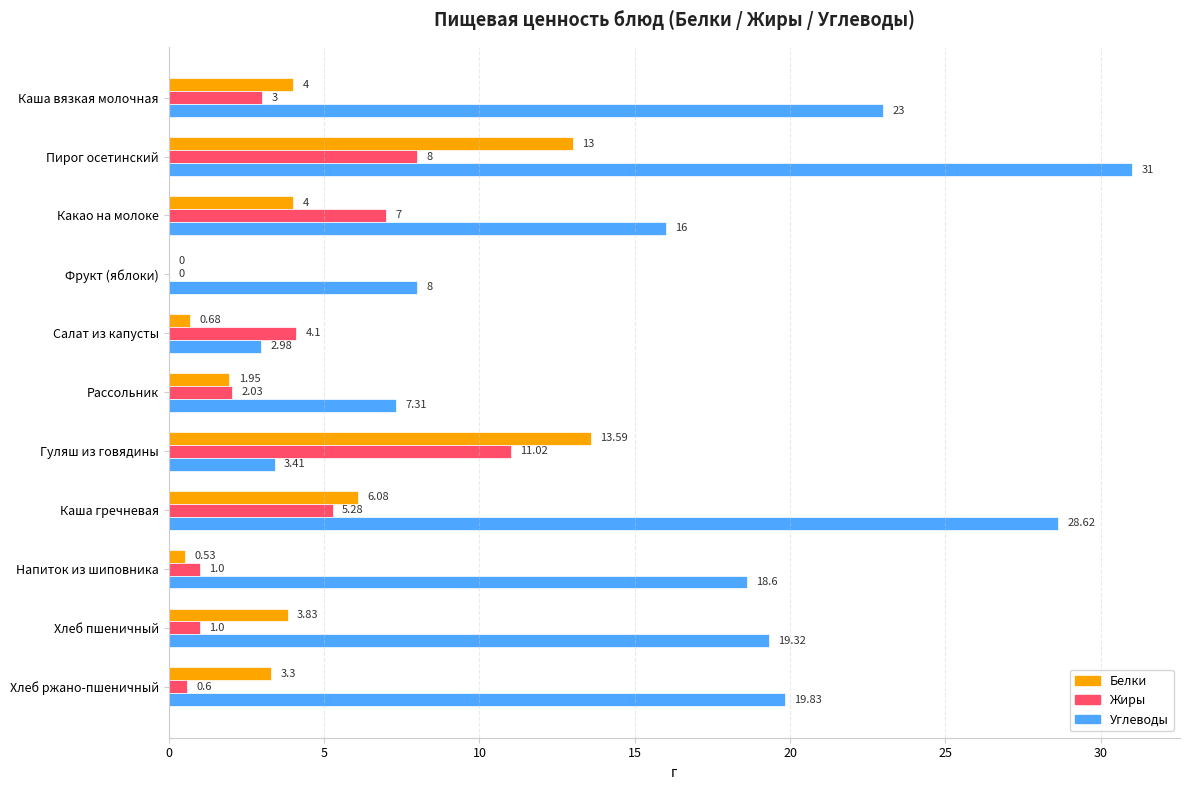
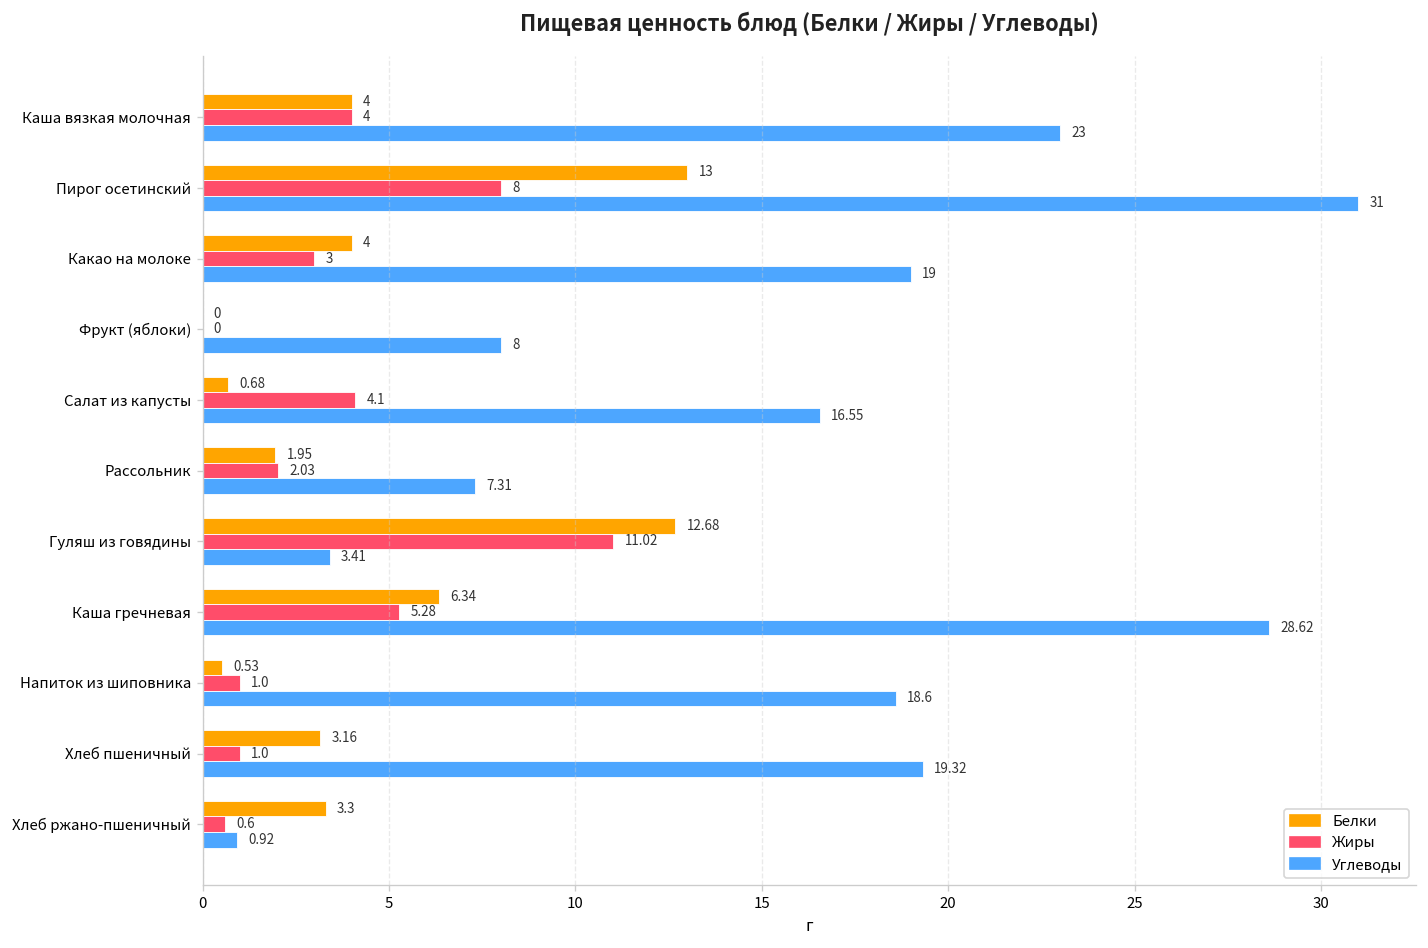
Жиры, Каша вязкая молочная: 3 -> 4
Жиры, Какао на молоке: 7 -> 3
Углеводы, Какао на молоке: 16 -> 19
Углеводы, Салат из капусты: 2.98 -> 16.55
Белки, Гуляш из говядины: 13.59 -> 12.68
Белки, Каша гречневая: 6.08 -> 6.34
Белки, Хлеб пшеничный: 3.83 -> 3.16
Углеводы, Хлеб ржано-пшеничный: 19.83 -> 0.92
